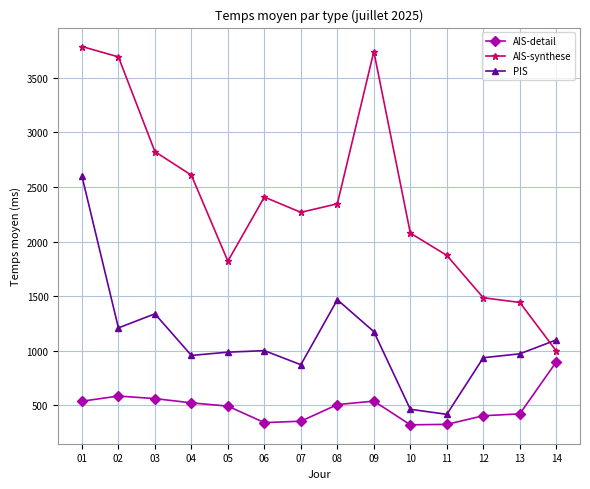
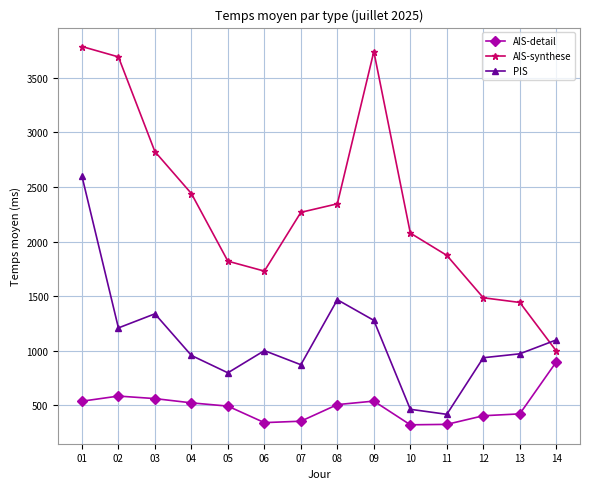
AIS-synthese, 04: 2610 -> 2440
PIS, 05: 990 -> 800
AIS-synthese, 06: 2410 -> 1730
PIS, 09: 1180 -> 1280
